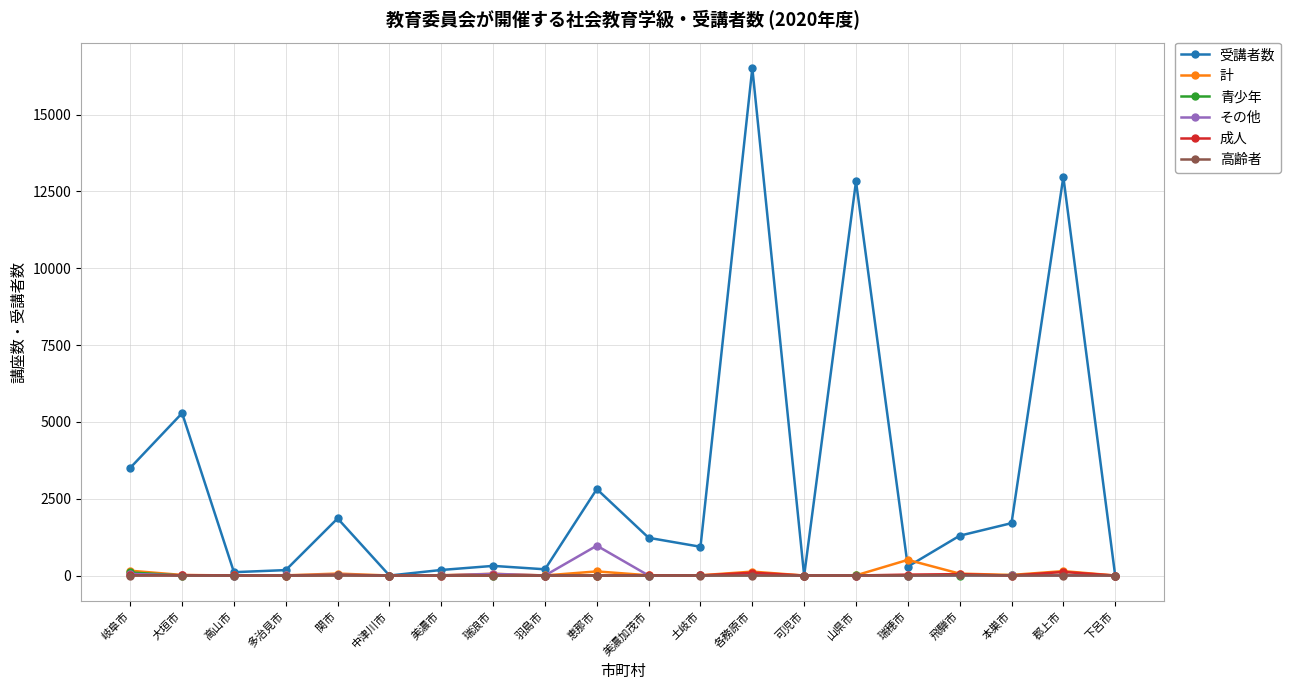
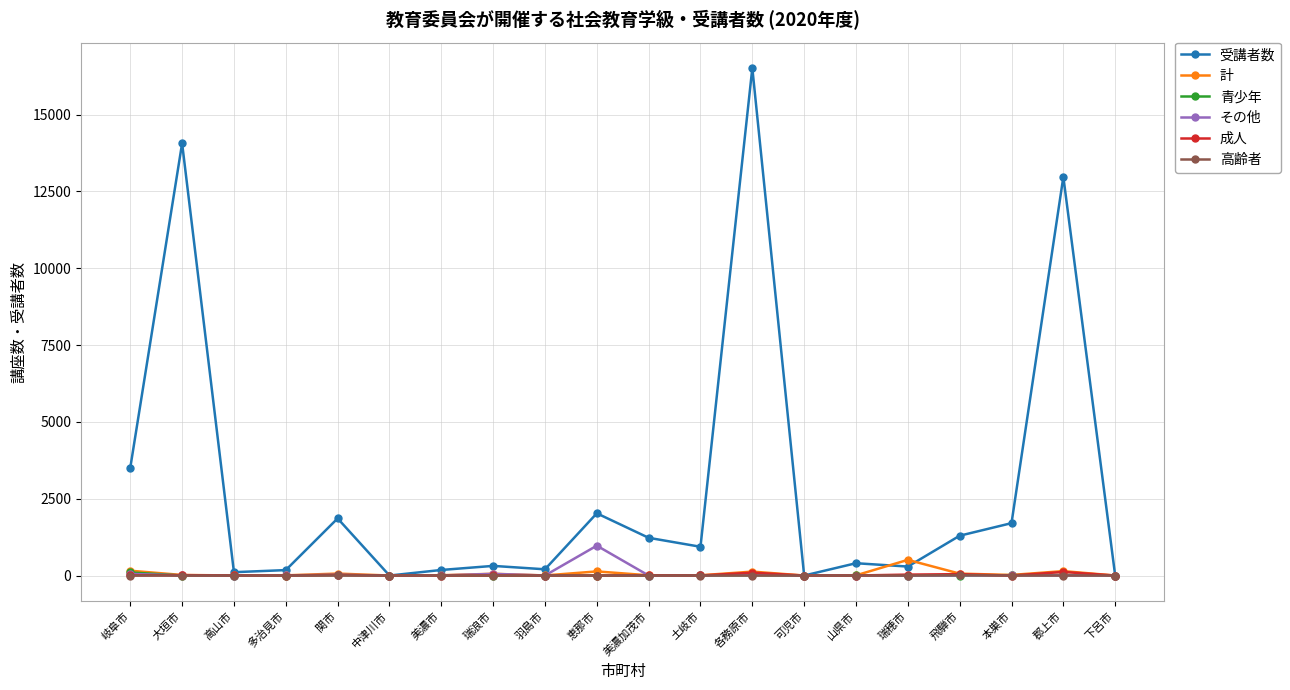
受講者数, 大垣市: 5300 -> 14100
受講者数, 恵那市: 2800 -> 2000
受講者数, 山県市: 12800 -> 400
